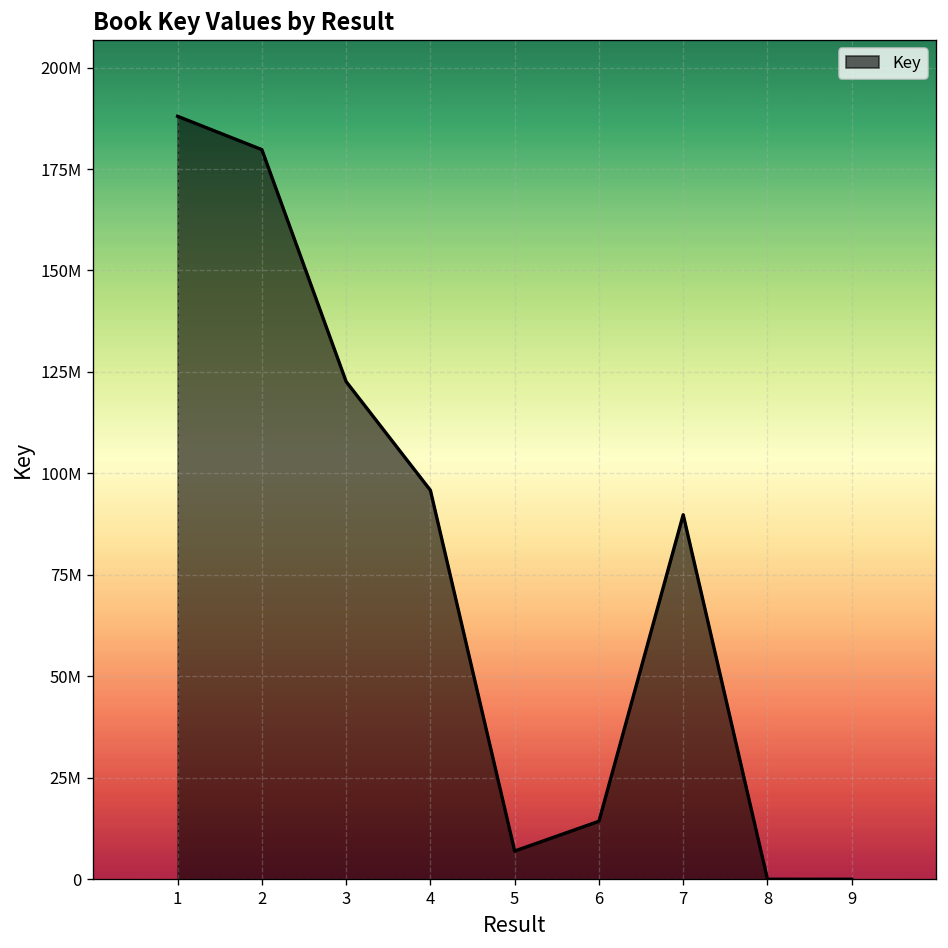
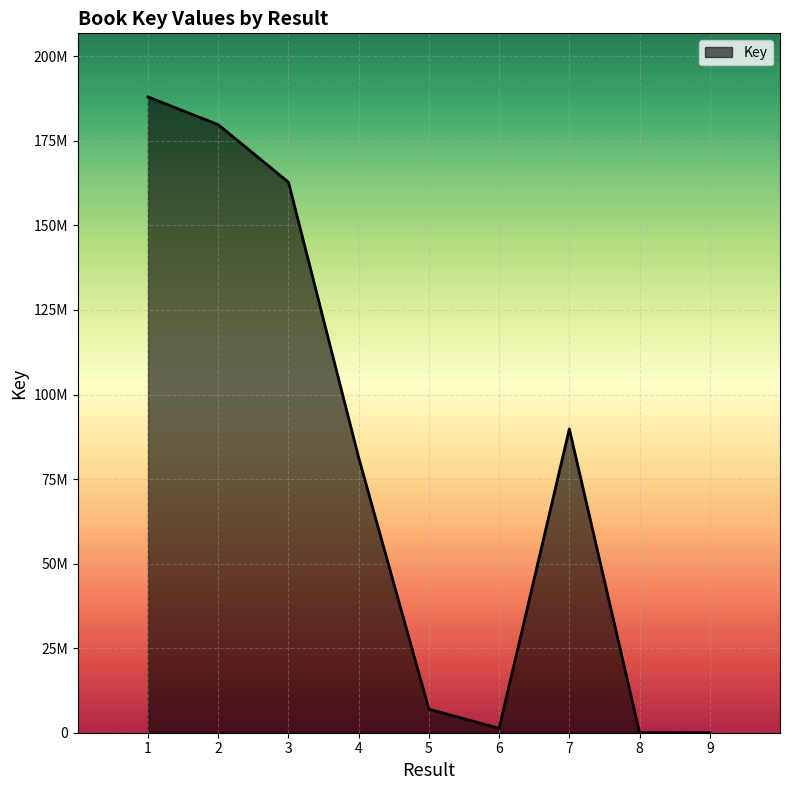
3: 123000000 -> 163000000
4: 96000000 -> 81000000
6: 14000000 -> 1000000
